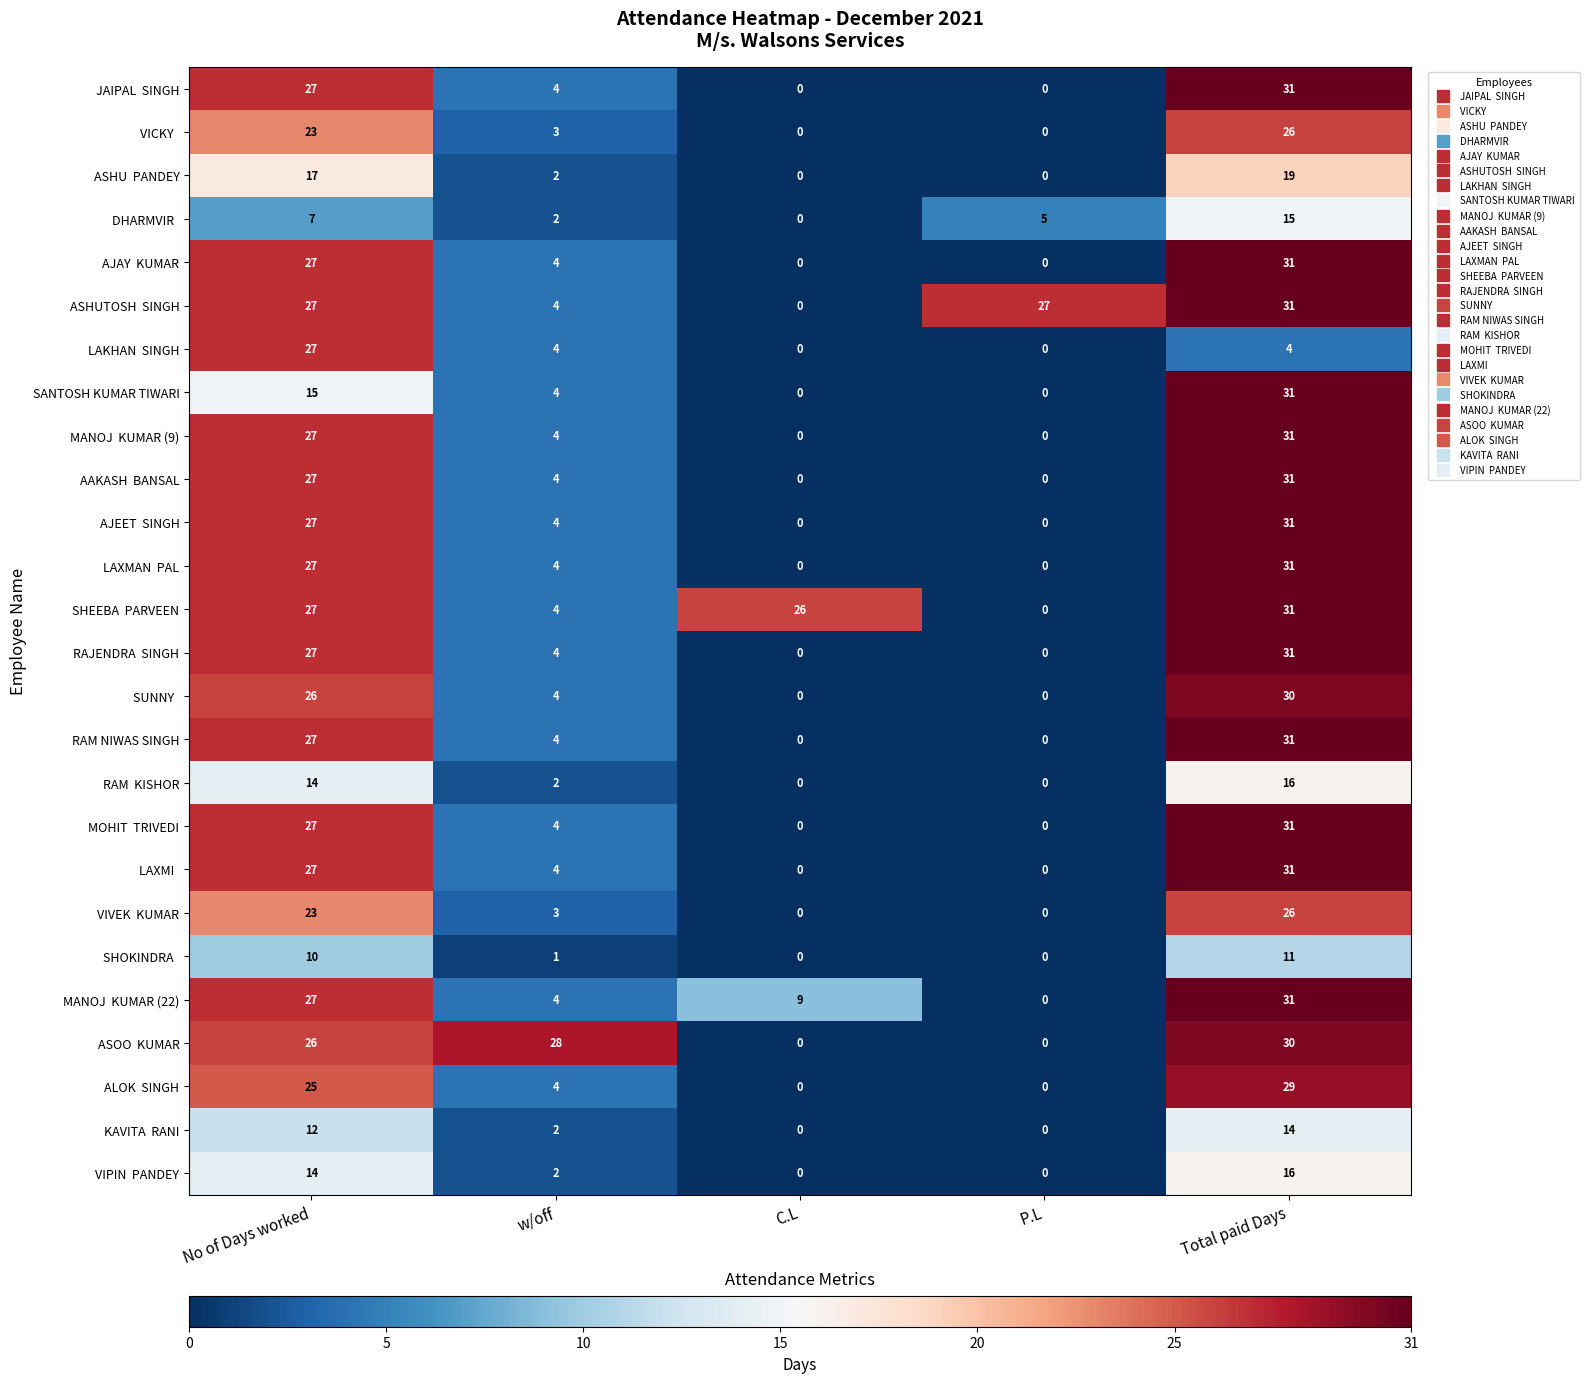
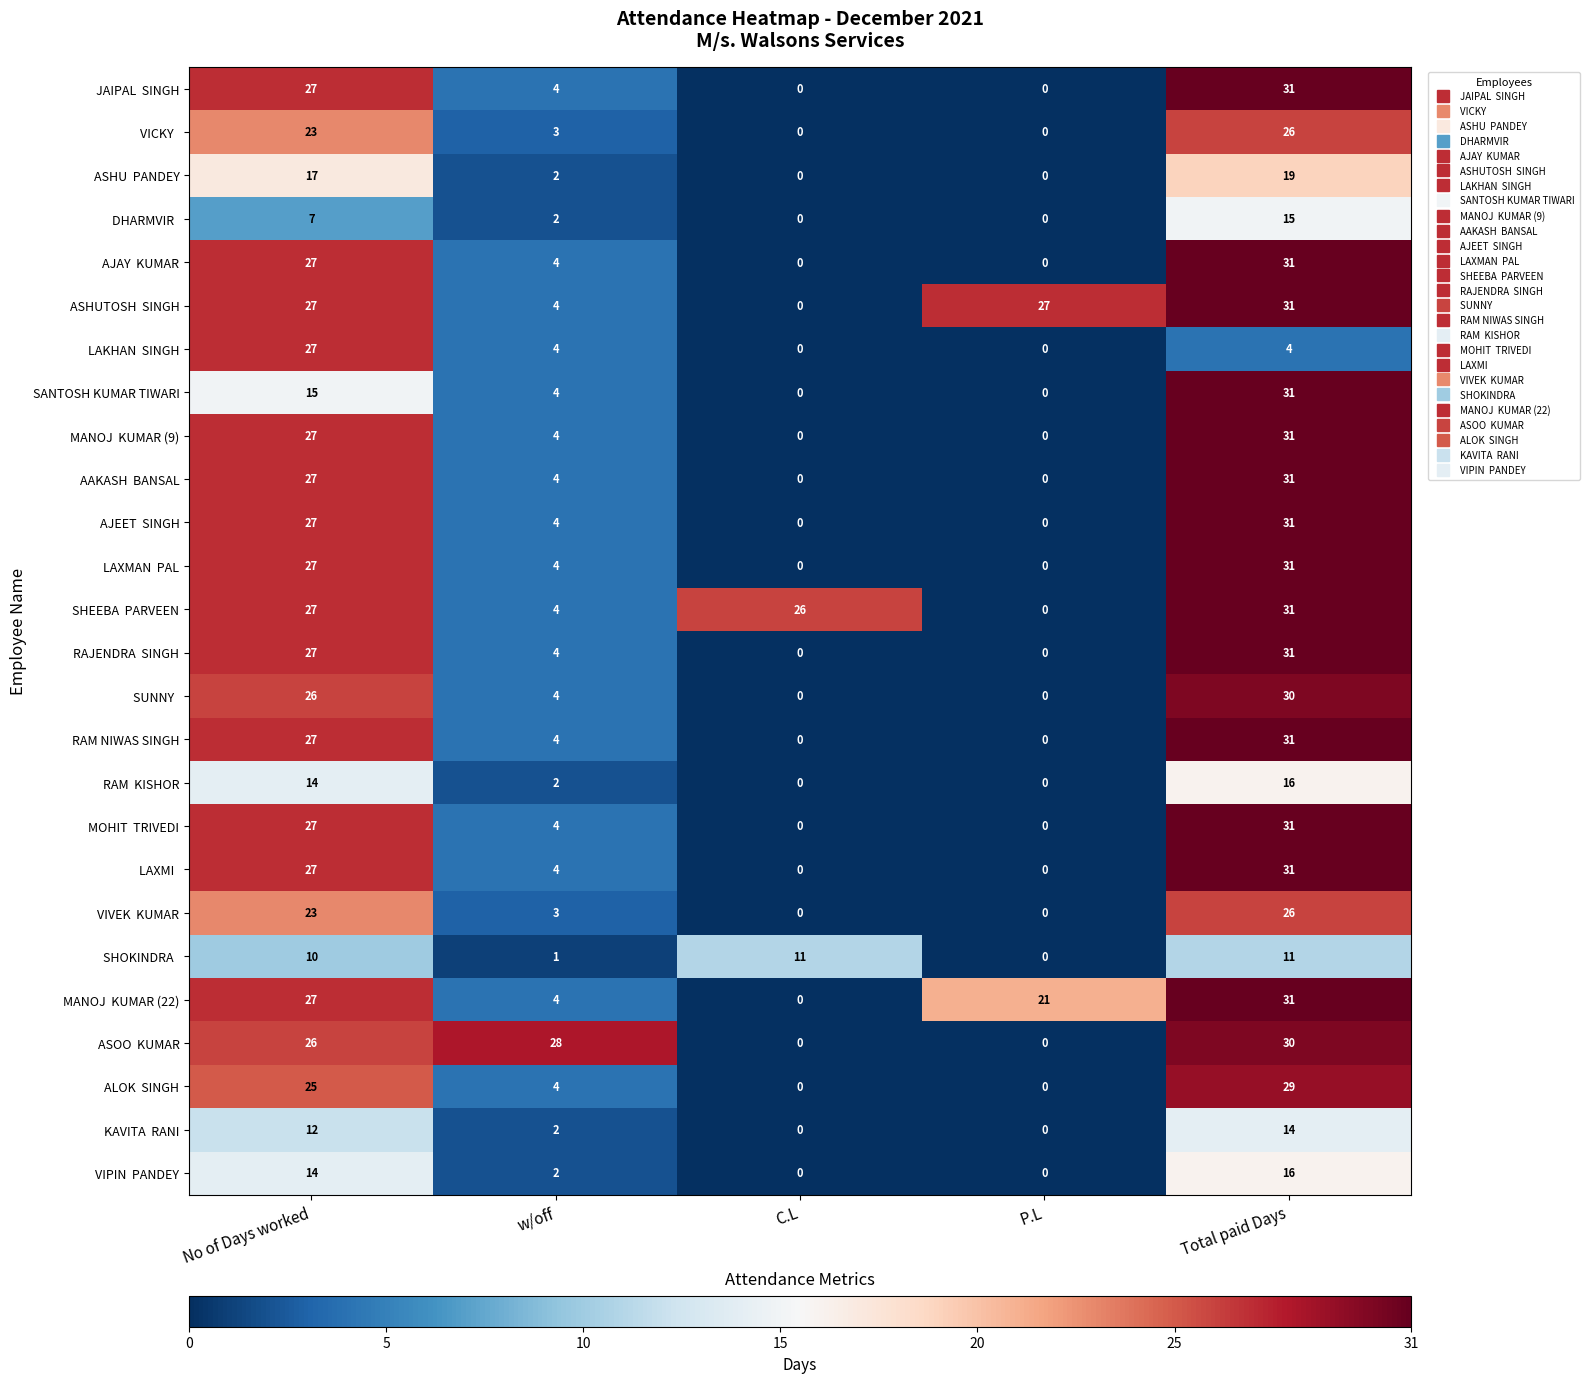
DHARMVIR, P.L: 5 -> 0
SHOKINDRA, C.L: 0 -> 11
MANOJ KUMAR (22), C.L: 9 -> 0
MANOJ KUMAR (22), P.L: 0 -> 21
